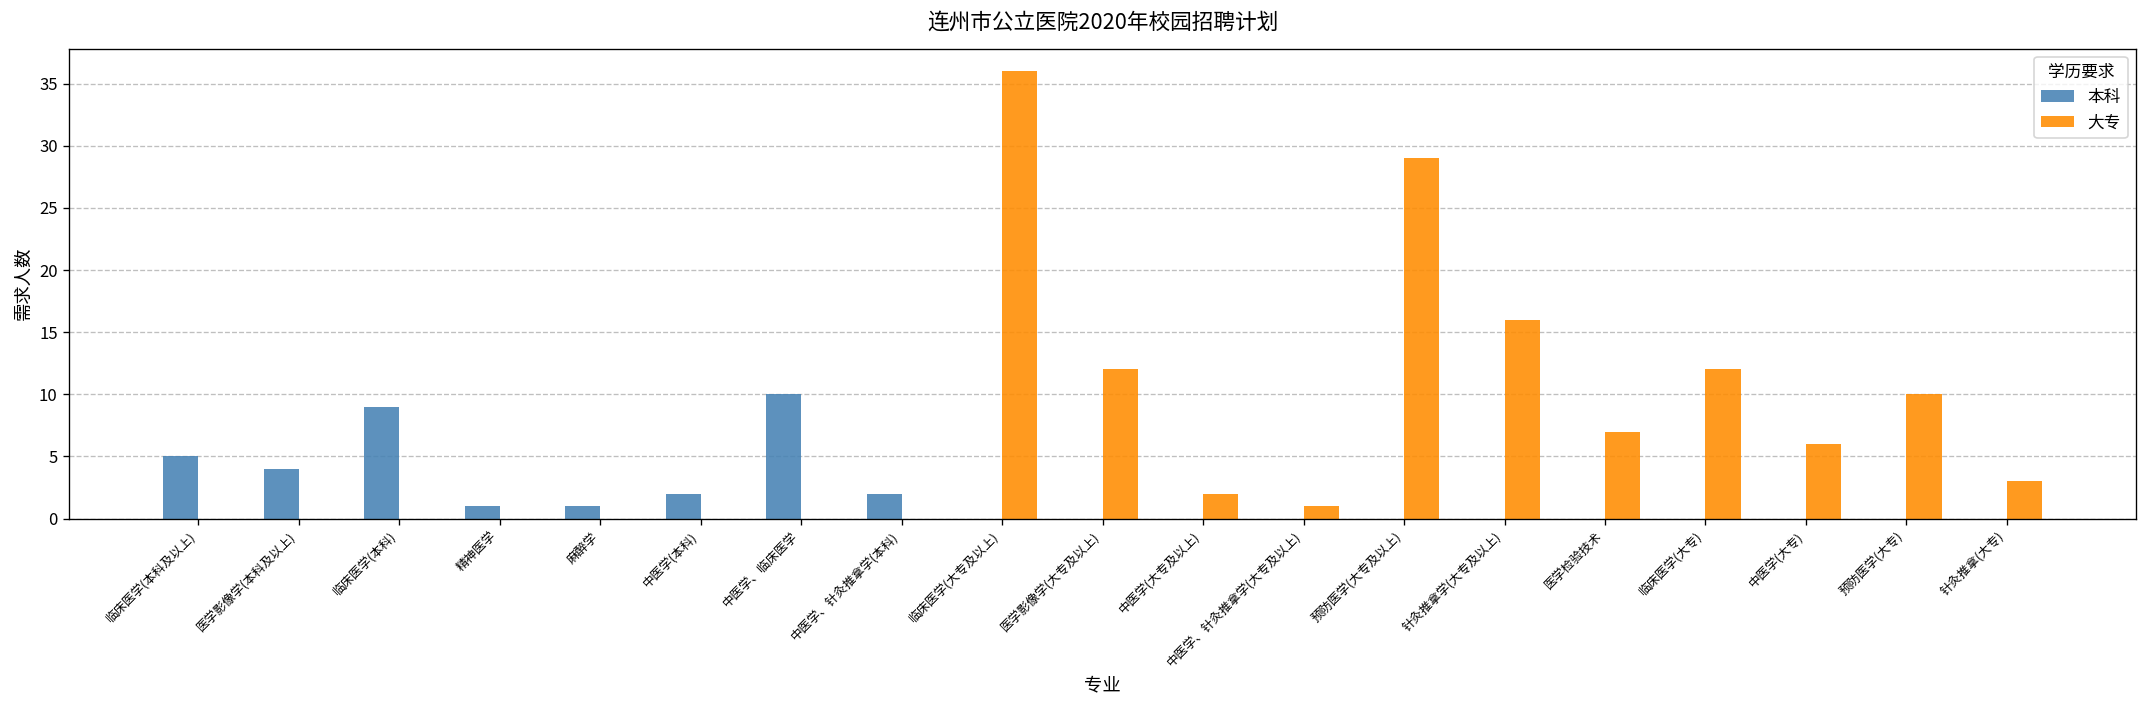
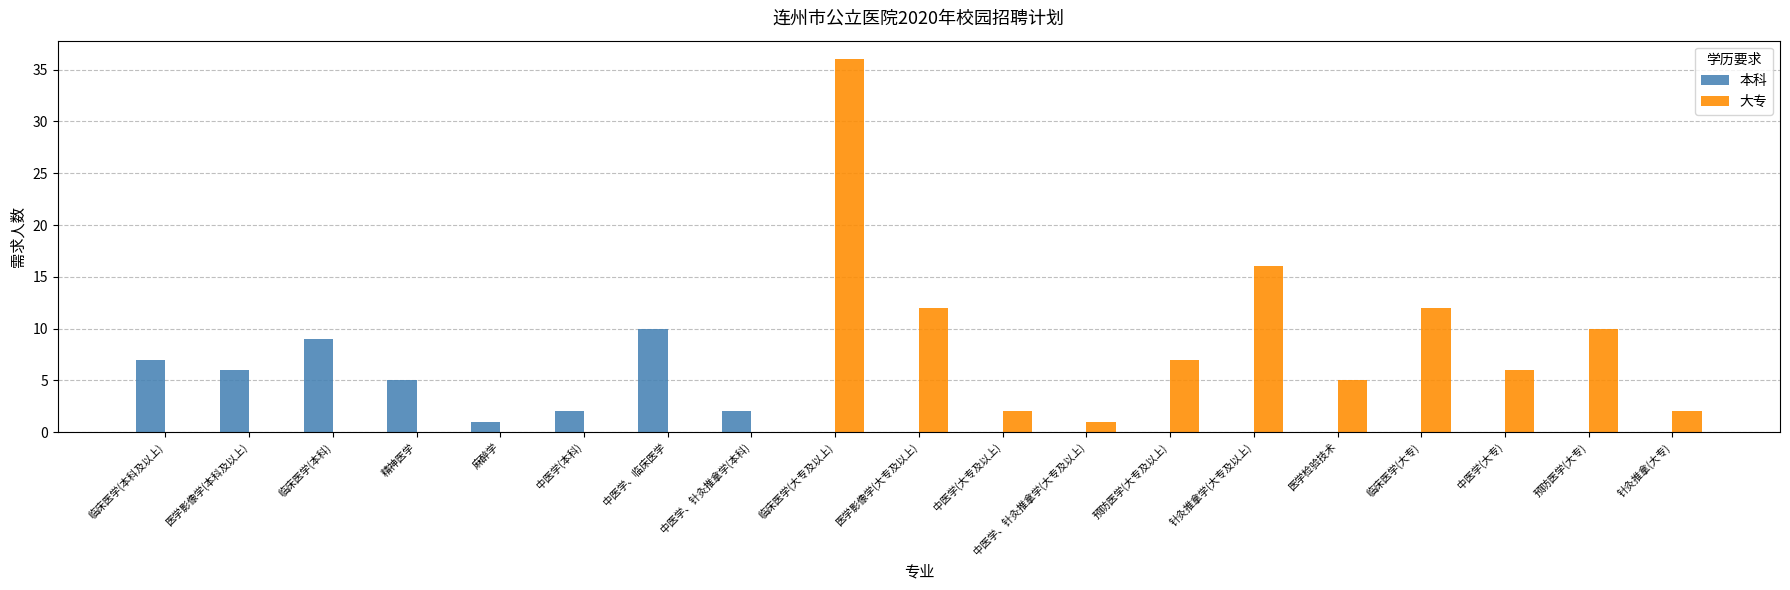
本科, 临床医学(本科及以上): 5 -> 7
本科, 医学影像学(本科及以上): 4 -> 6
本科, 精神医学: 1 -> 5
大专, 预防医学(大专及以上): 29 -> 7
大专, 医学检验技术: 7 -> 5
大专, 针灸推拿(大专): 3 -> 2
